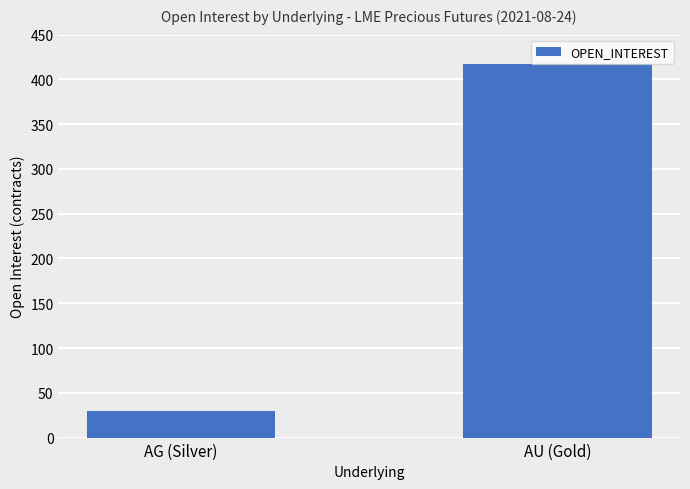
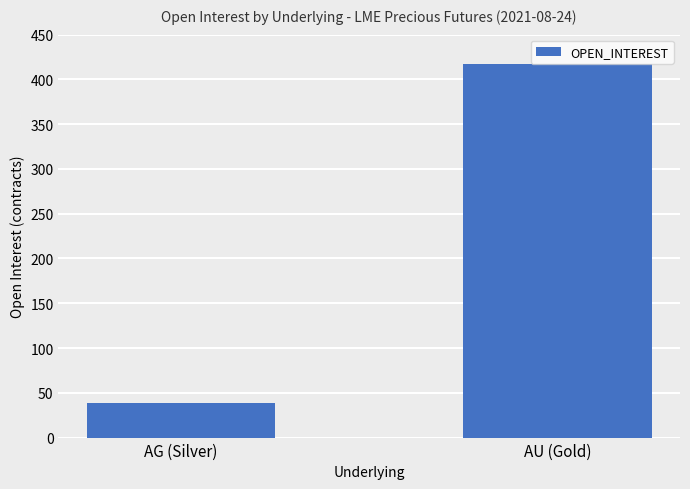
AG (Silver): 30 -> 40
